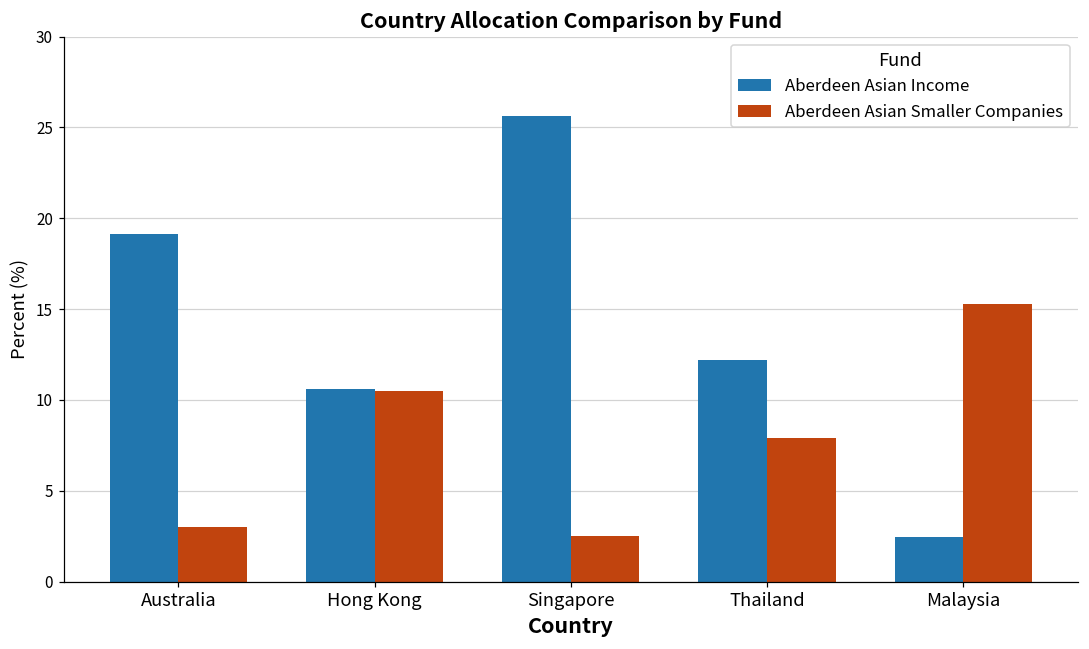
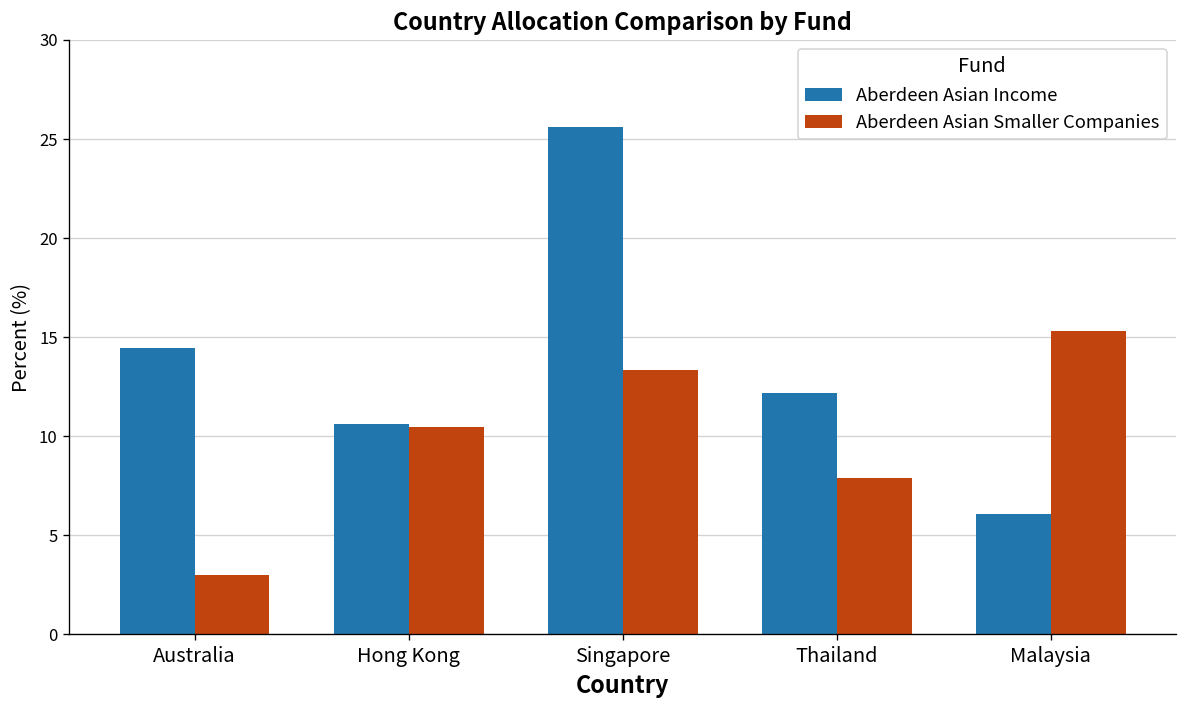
Aberdeen Asian Income, Australia: 19.1 -> 14.5
Aberdeen Asian Smaller Companies, Singapore: 2.5 -> 13.4
Aberdeen Asian Income, Malaysia: 2.5 -> 6.1
